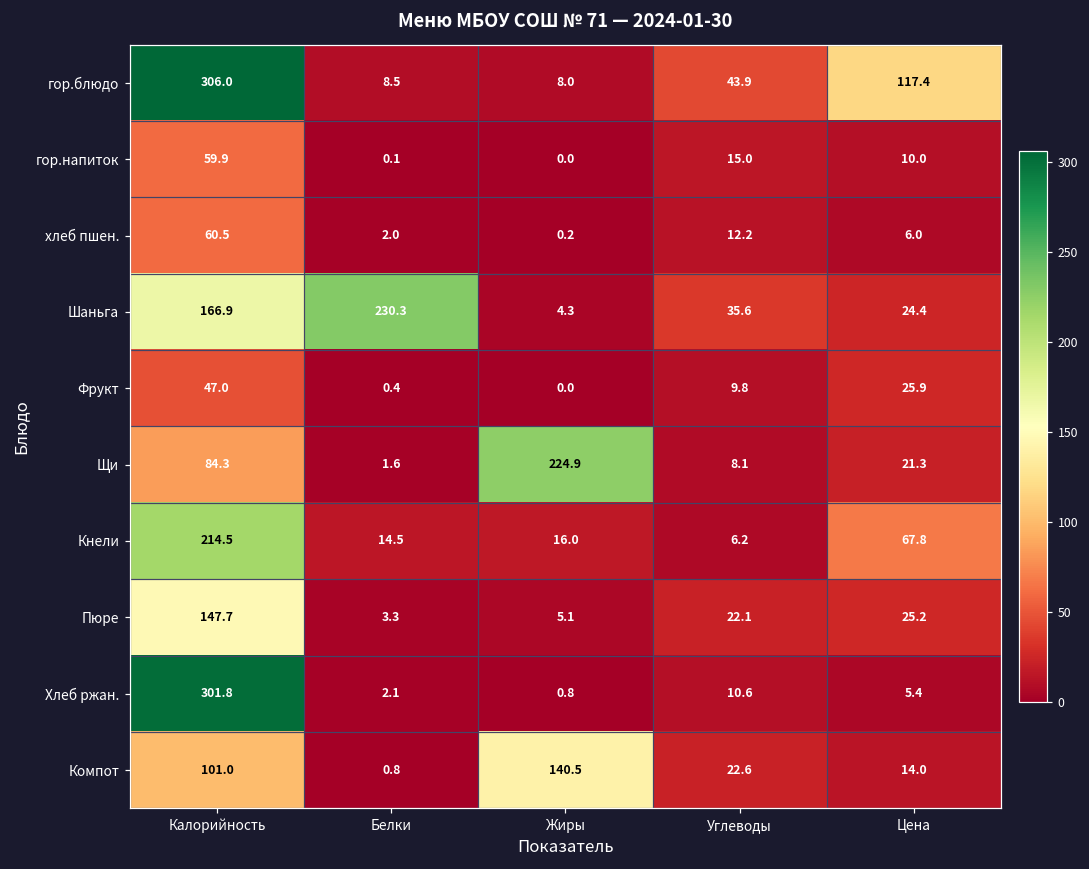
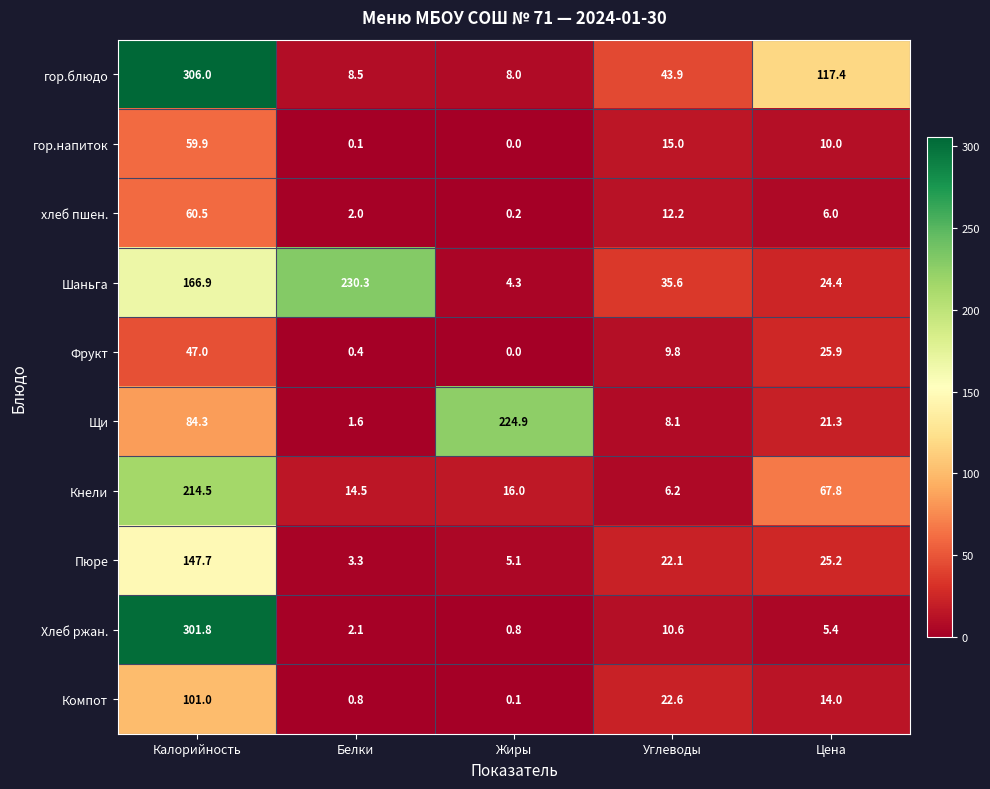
Компот, Жиры: 140.5 -> 0.1
